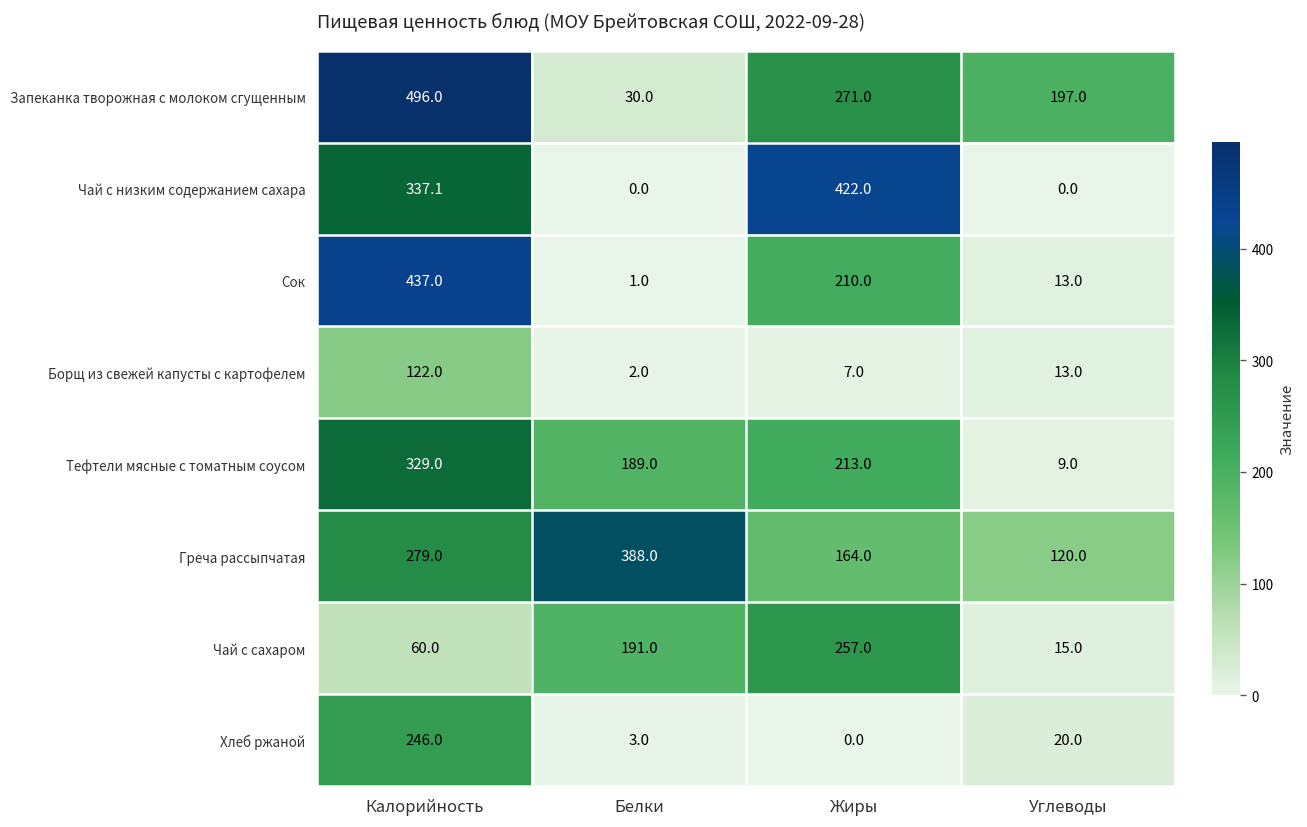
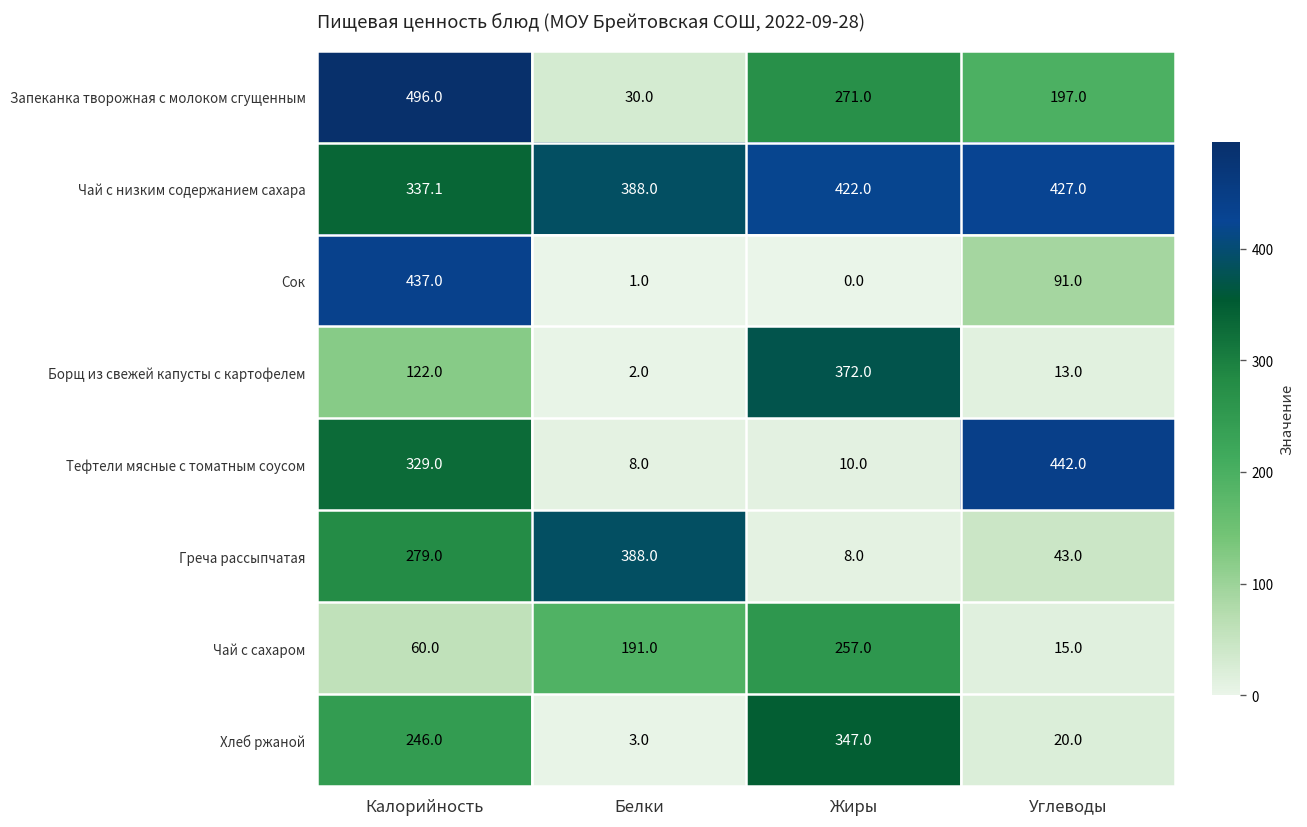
Чай с низким содержанием сахара, Белки: 0.0 -> 388.0
Чай с низким содержанием сахара, Углеводы: 0.0 -> 427.0
Сок, Жиры: 210.0 -> 0.0
Сок, Углеводы: 13.0 -> 91.0
Борщ из свежей капусты с картофелем, Жиры: 7.0 -> 372.0
Тефтели мясные с томатным соусом, Белки: 189.0 -> 8.0
Тефтели мясные с томатным соусом, Жиры: 213.0 -> 10.0
Тефтели мясные с томатным соусом, Углеводы: 9.0 -> 442.0
Греча рассыпчатая, Жиры: 164.0 -> 8.0
Греча рассыпчатая, Углеводы: 120.0 -> 43.0
Хлеб ржаной, Жиры: 0.0 -> 347.0
